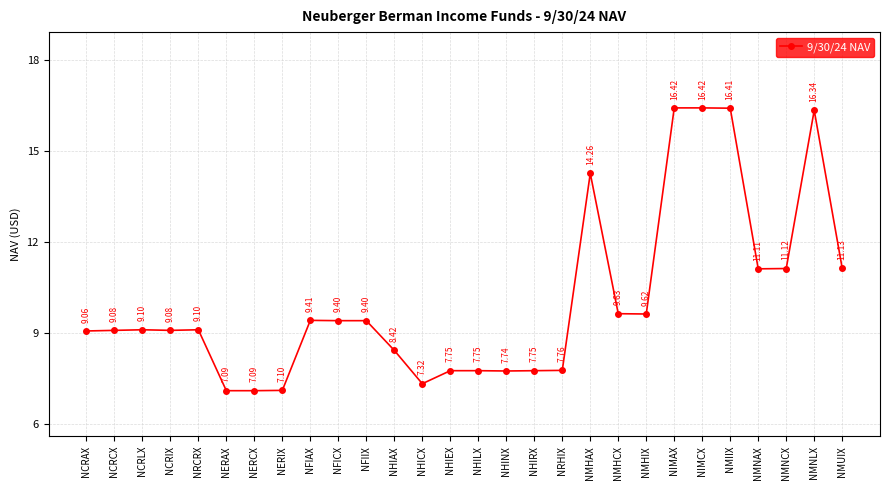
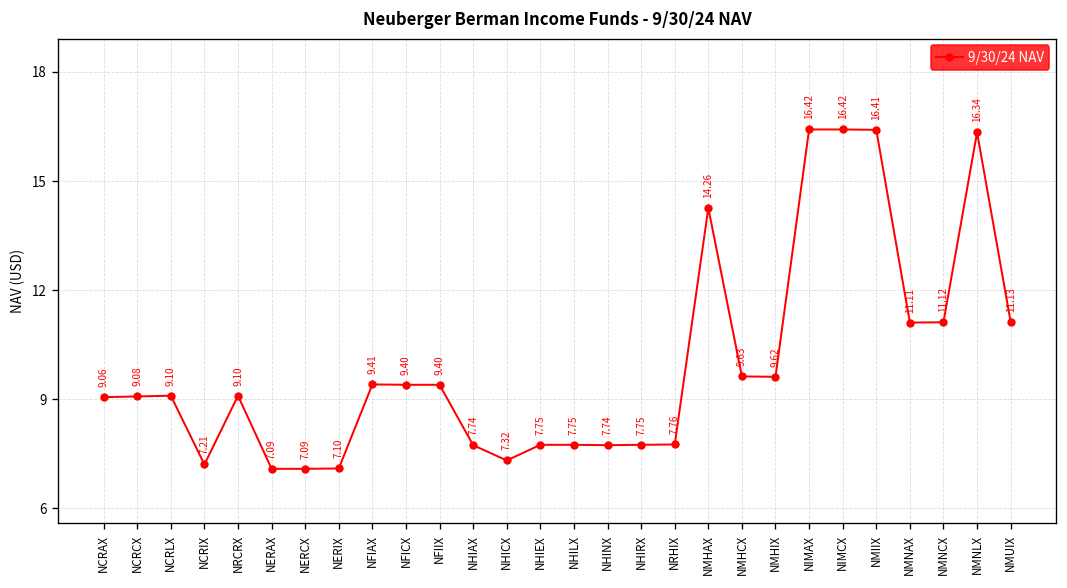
NCRIX: 9.08 -> 7.21
NHIAX: 8.42 -> 7.74
